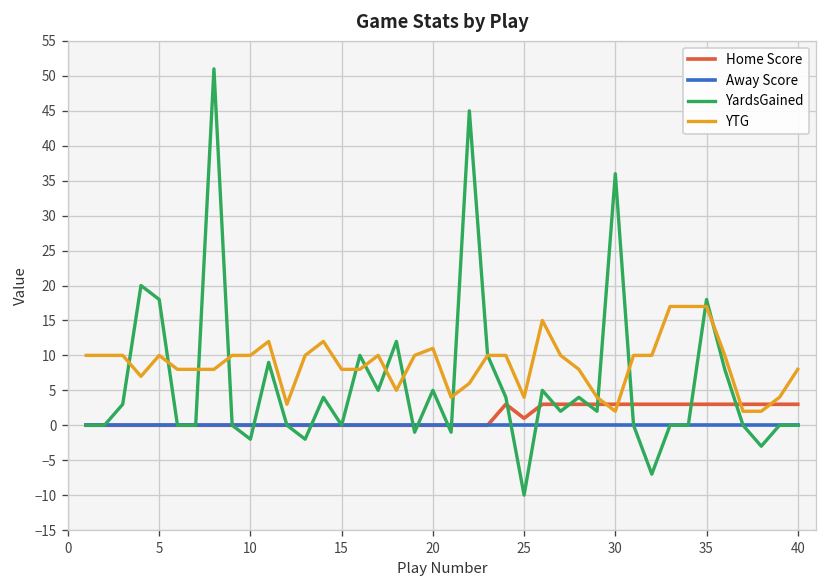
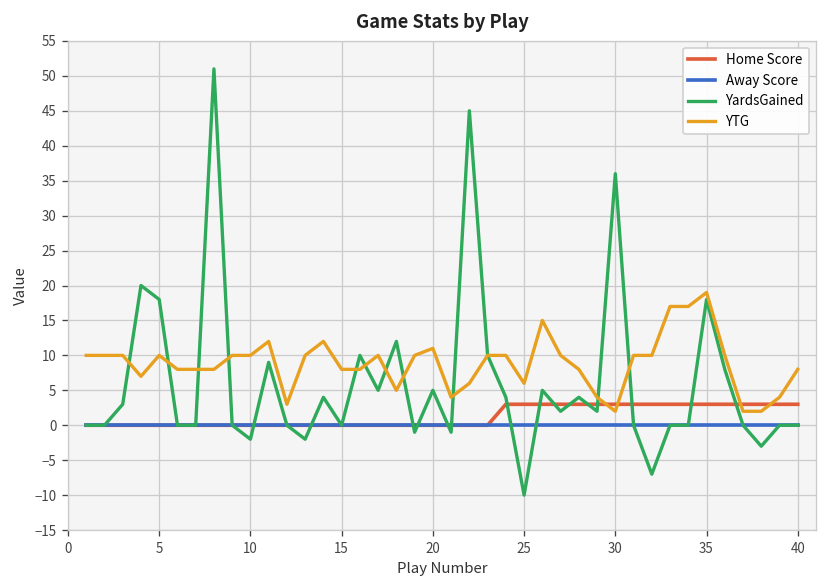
Home Score, 25: 1 -> 3
YTG, 25: 4 -> 6
YTG, 35: 17 -> 19
